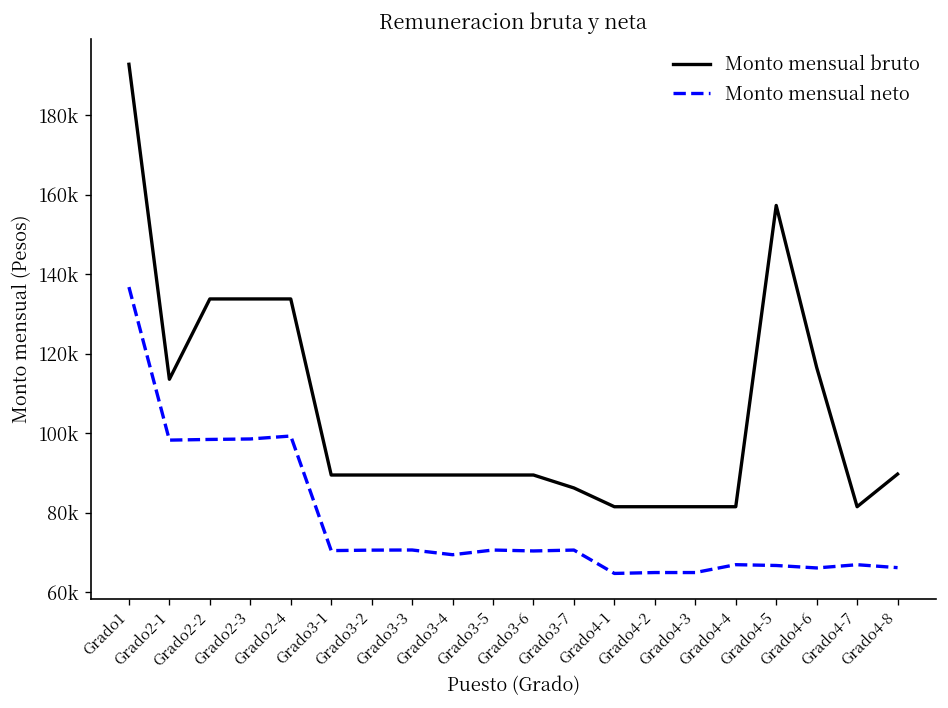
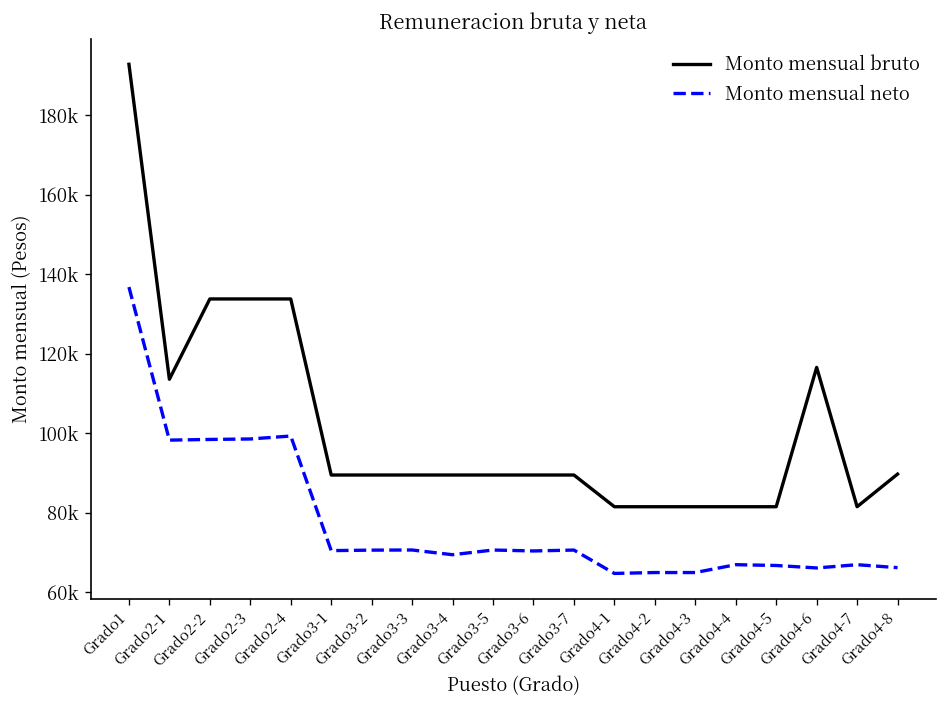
Monto mensual bruto, Grado3-7: 86000 -> 89000
Monto mensual bruto, Grado4-5: 157000 -> 81000
